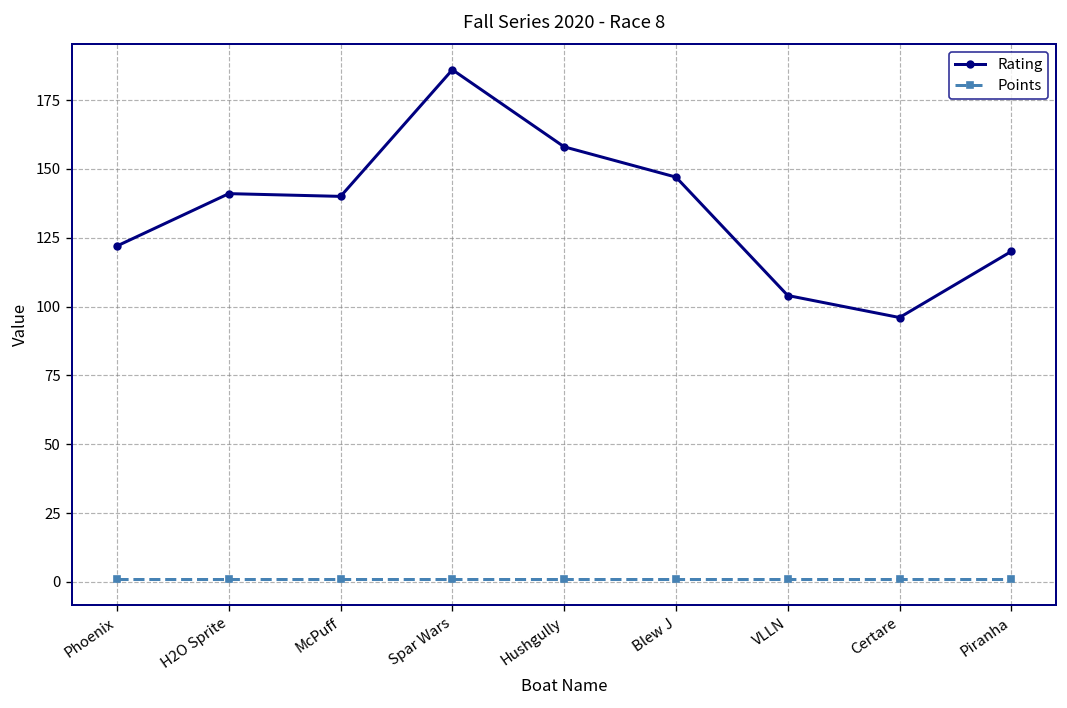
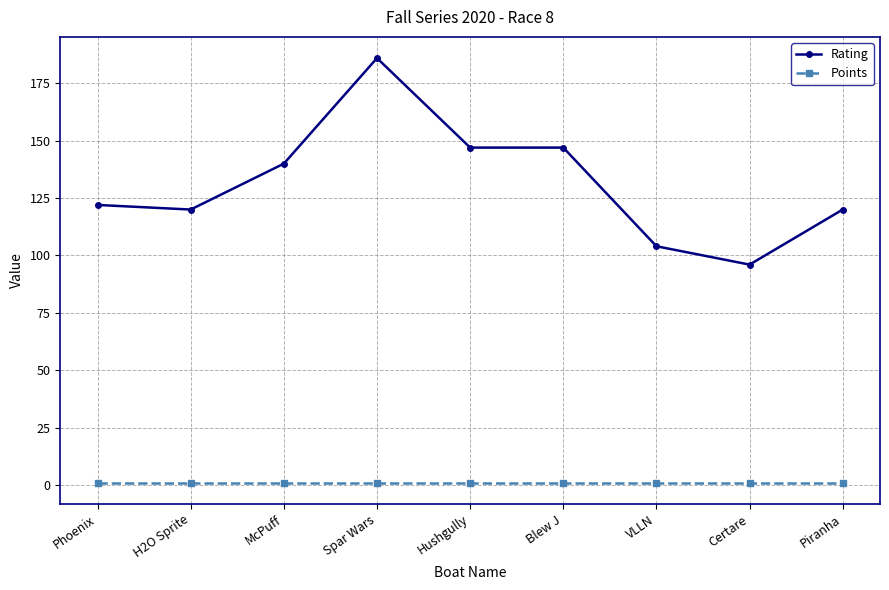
Rating, H2O Sprite: 141 -> 120
Rating, Hushgully: 158 -> 147
